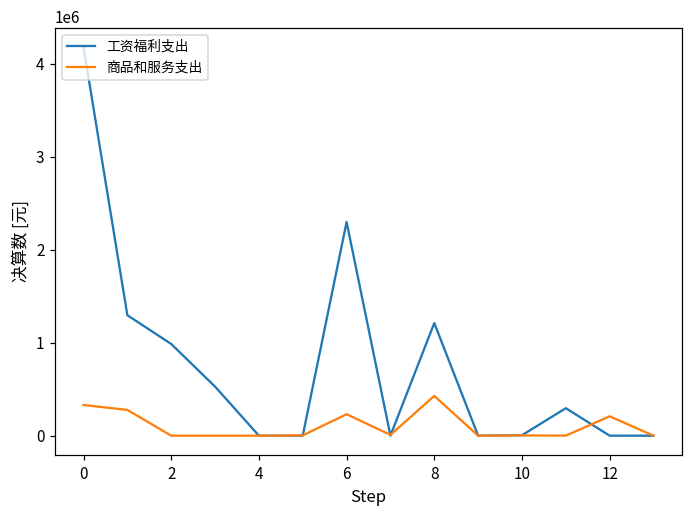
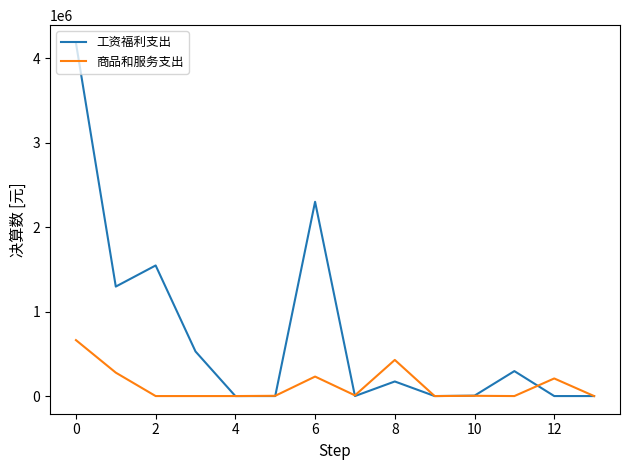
商品和服务支出, 0: 300000 -> 700000
工资福利支出, 2: 1000000 -> 1500000
工资福利支出, 8: 1200000 -> 200000
